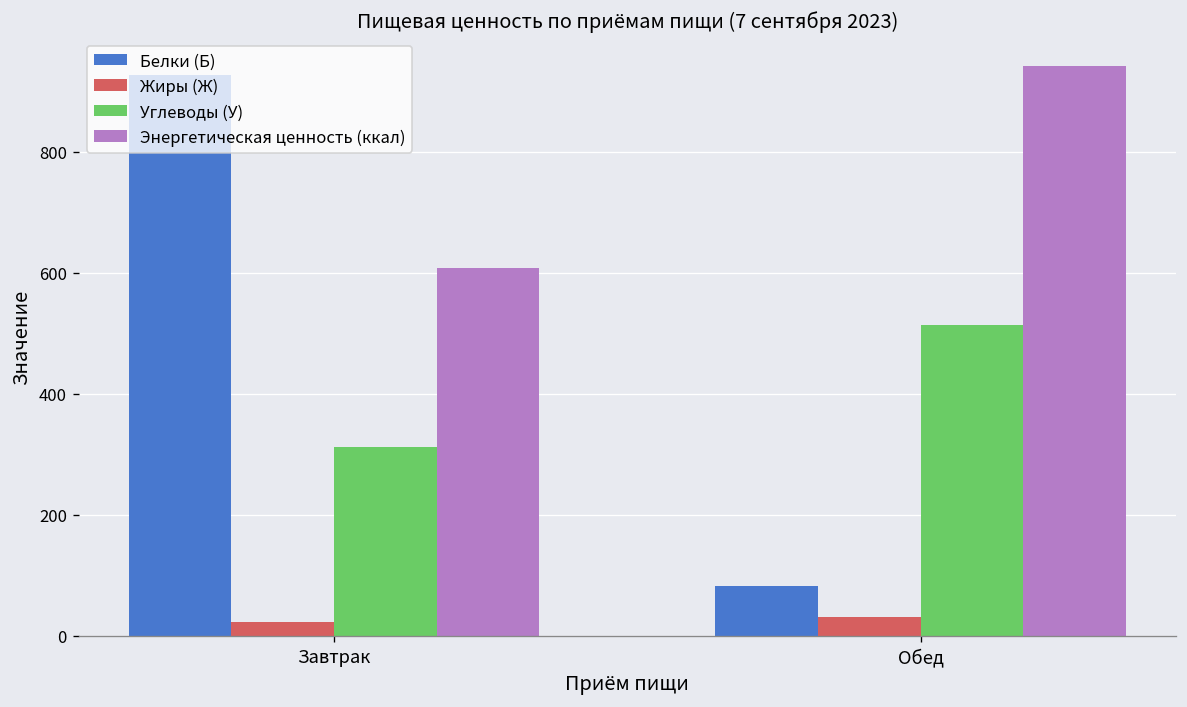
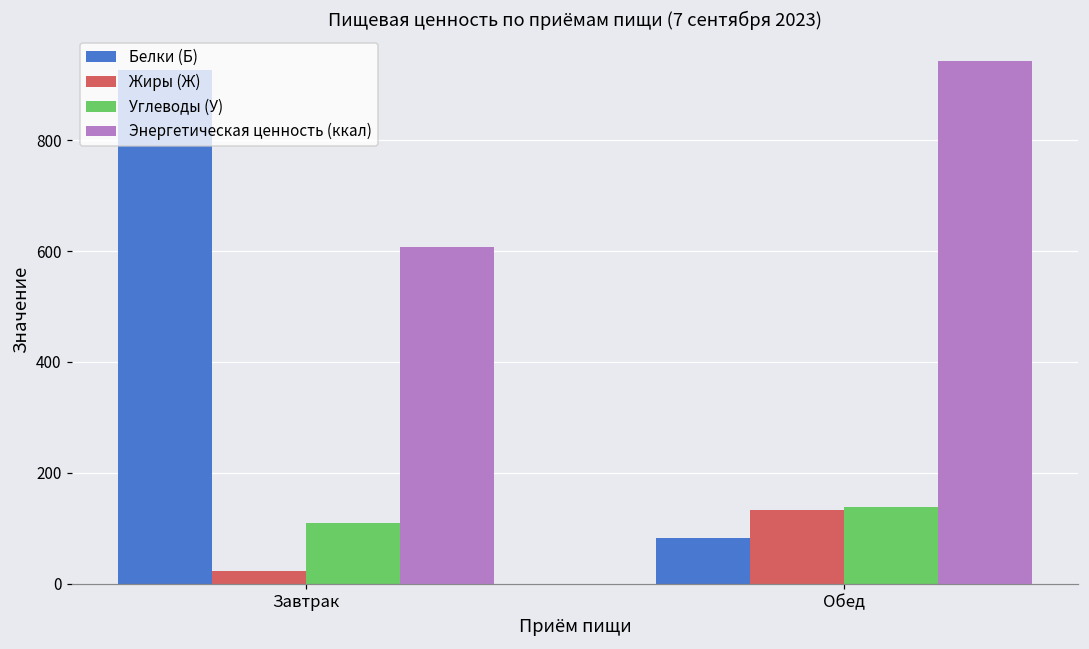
Углеводы (У), Завтрак: 310 -> 110
Жиры (Ж), Обед: 30 -> 130
Углеводы (У), Обед: 510 -> 140
